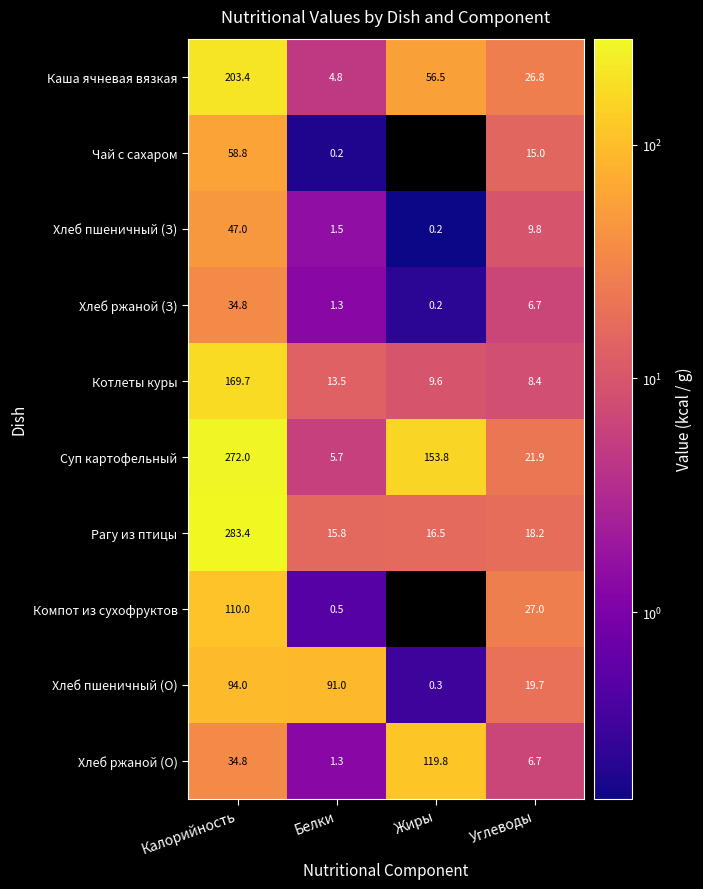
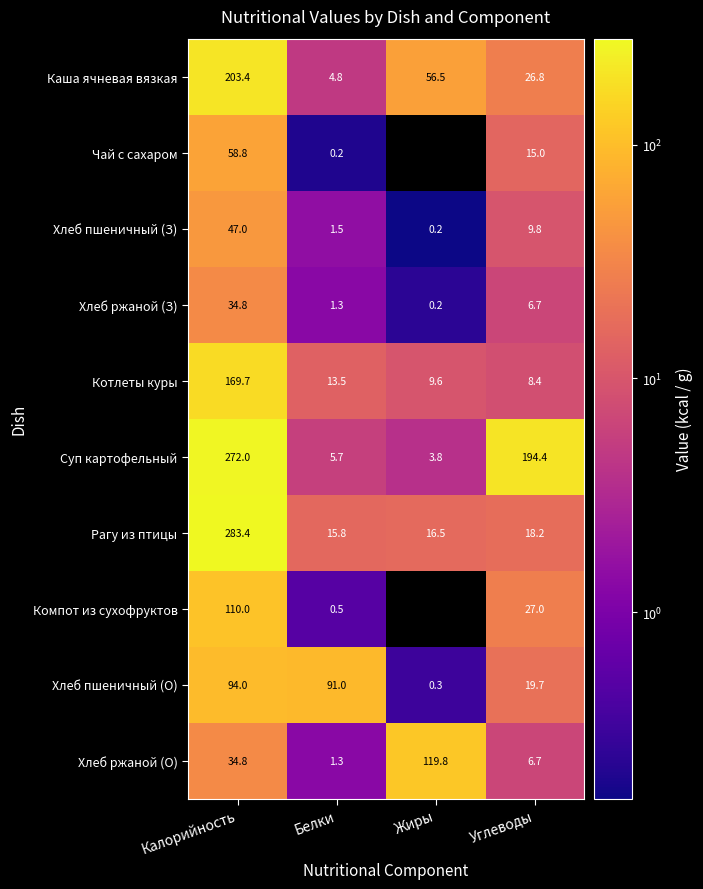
Суп картофельный, Жиры: 153.8 -> 3.8
Суп картофельный, Углеводы: 21.9 -> 194.4
